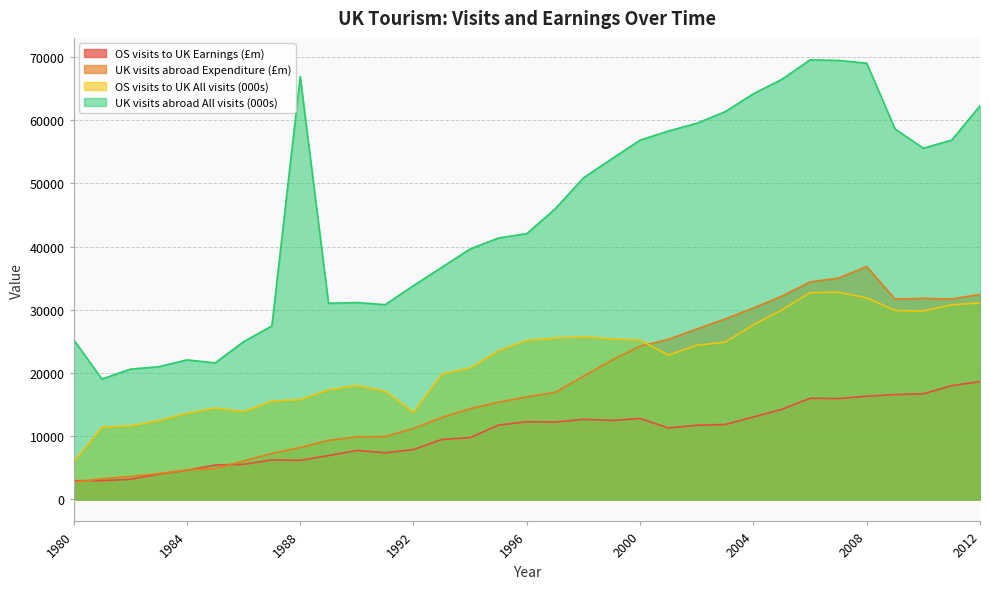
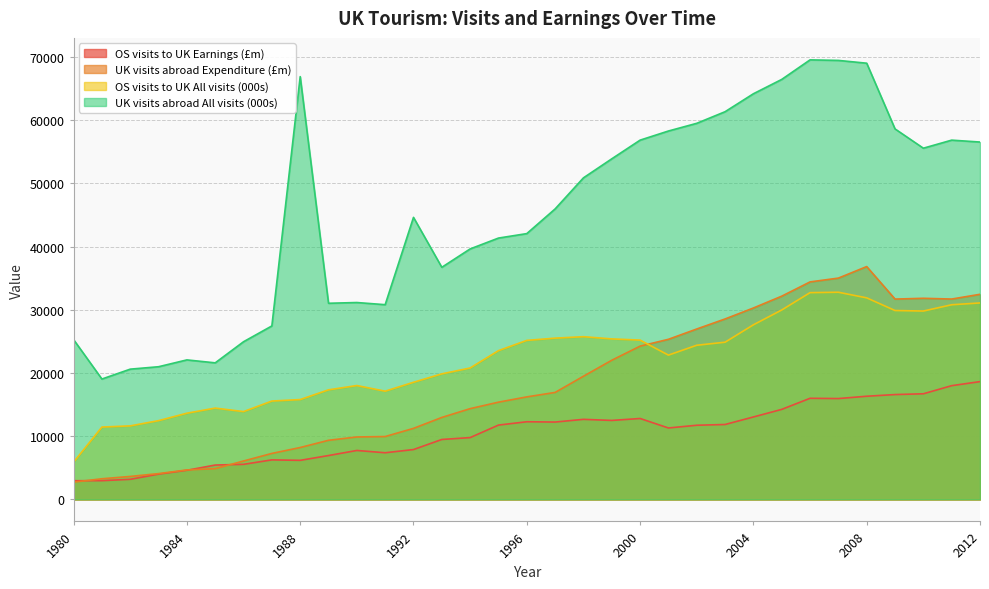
OS visits to UK All visits (000s), 1992: 14000 -> 19000
UK visits abroad All visits (000s), 1992: 34000 -> 45000
UK visits abroad All visits (000s), 2012: 62000 -> 57000
